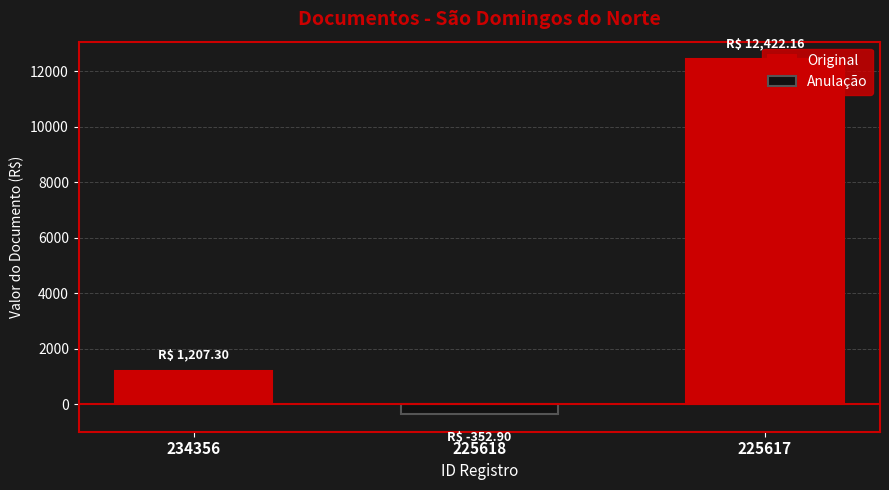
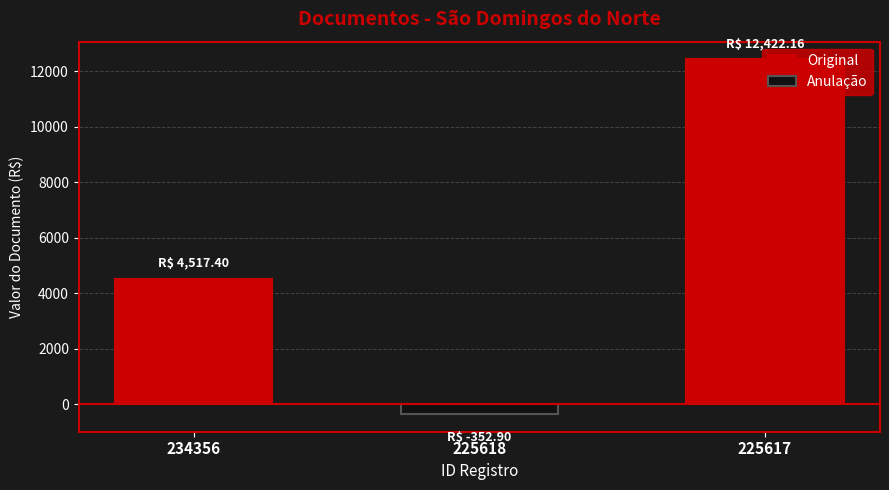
234356: 1,207.30 -> 4,517.40
